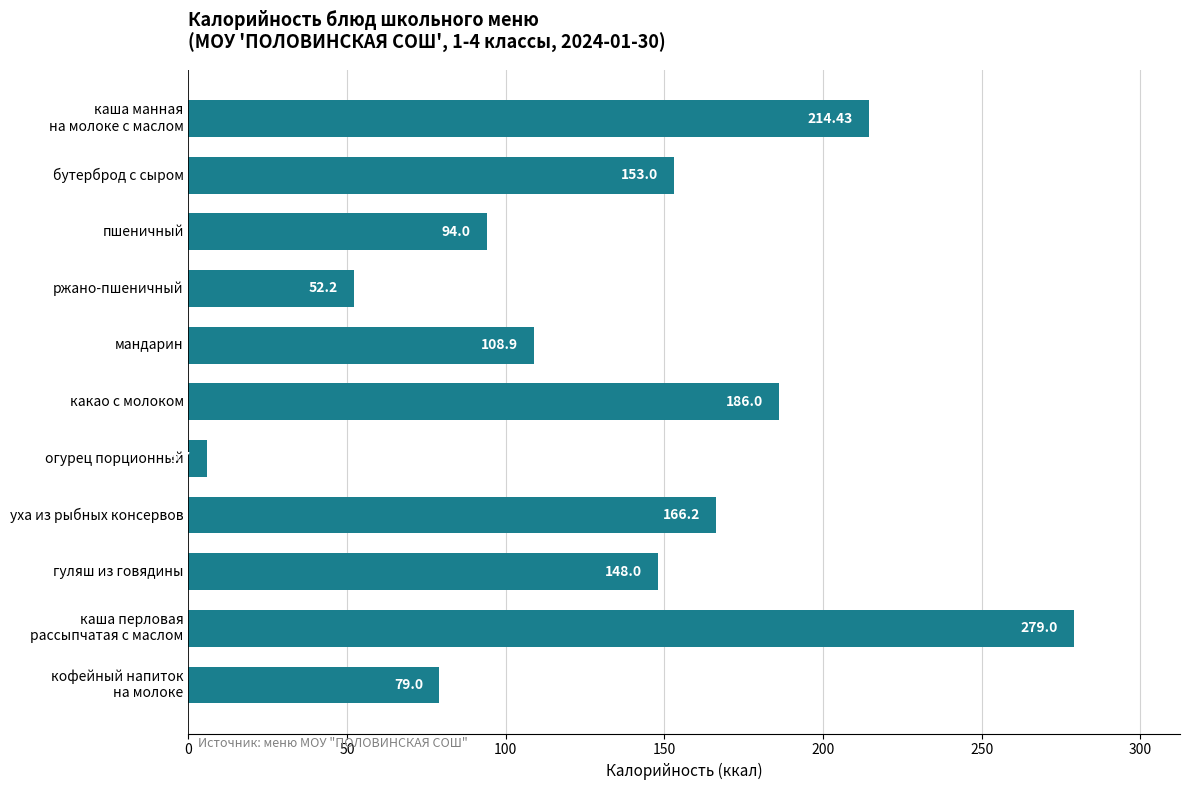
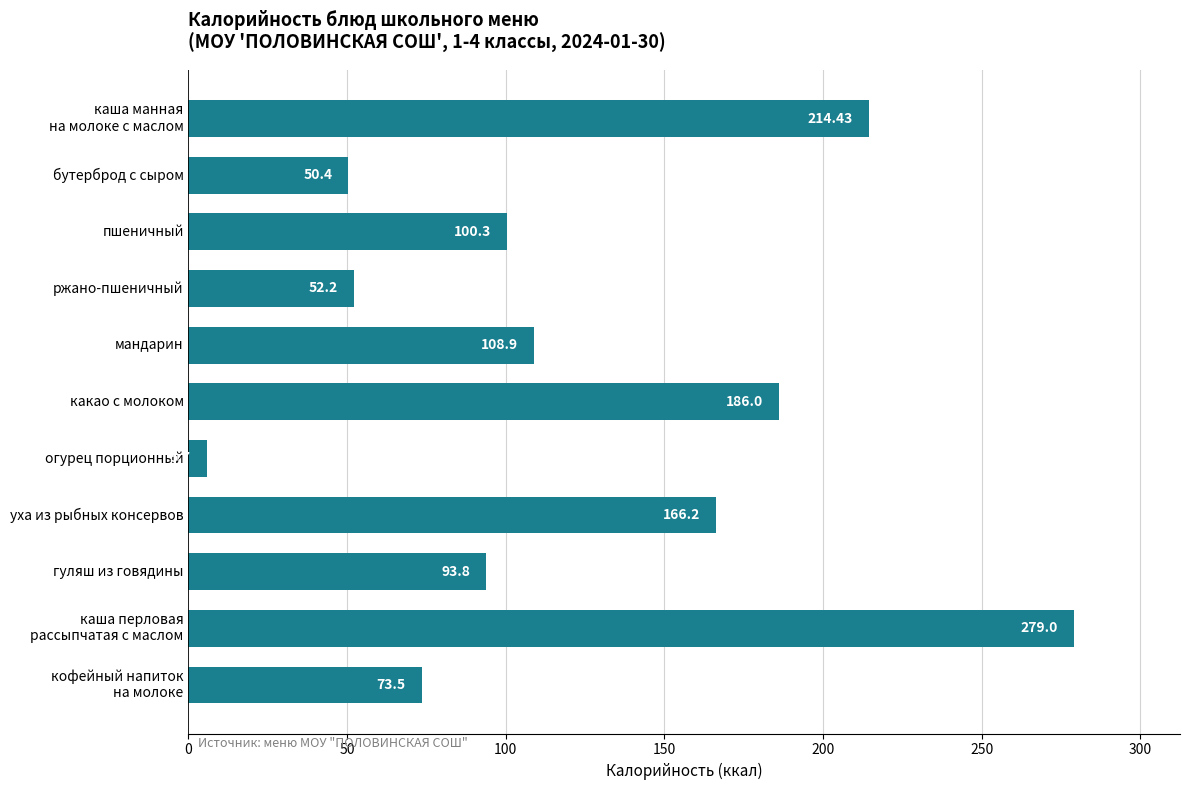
бутерброд с сыром: 153.0 -> 50.4
пшеничный: 94.0 -> 100.3
гуляш из говядины: 148.0 -> 93.8
кофейный напиток на молоке: 79.0 -> 73.5
